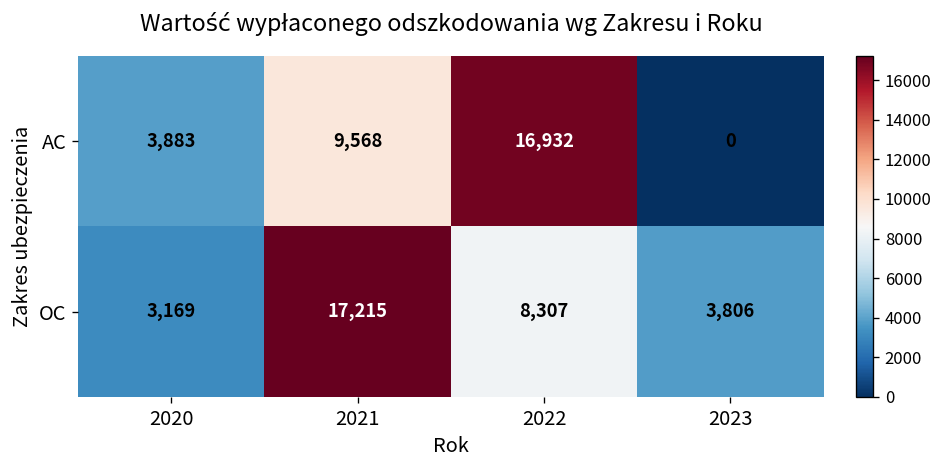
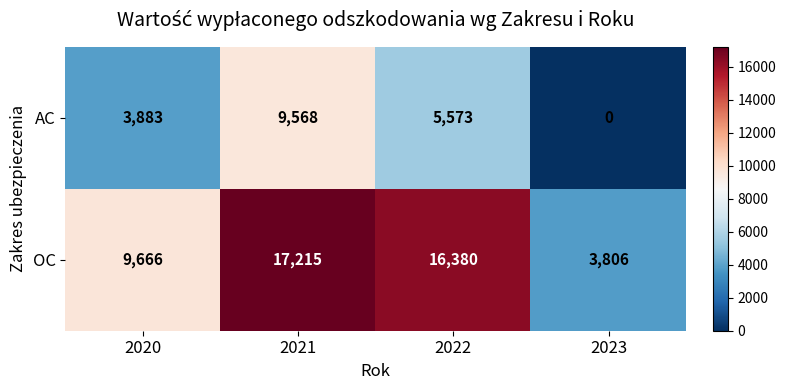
AC, 2022: 16,932 -> 5,573
OC, 2020: 3,169 -> 9,666
OC, 2022: 8,307 -> 16,380
